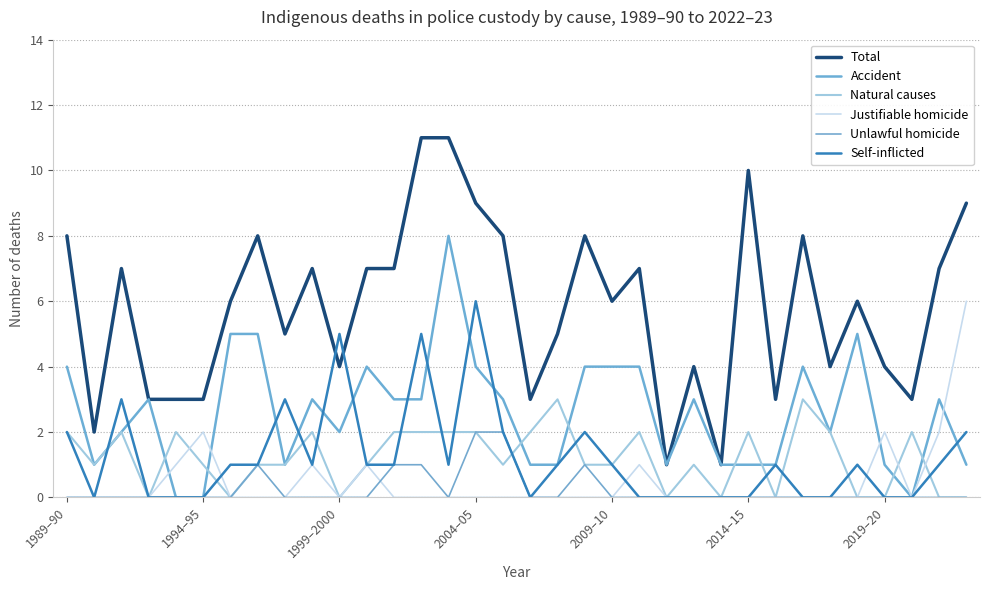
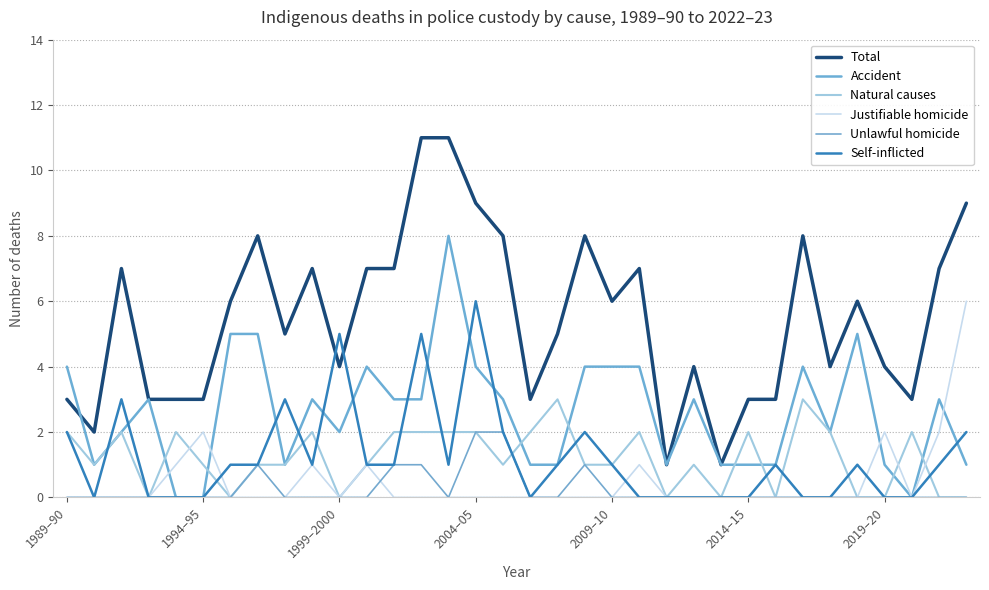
Total, 1989–90: 8 -> 3
Total, 2014–15: 10 -> 3
